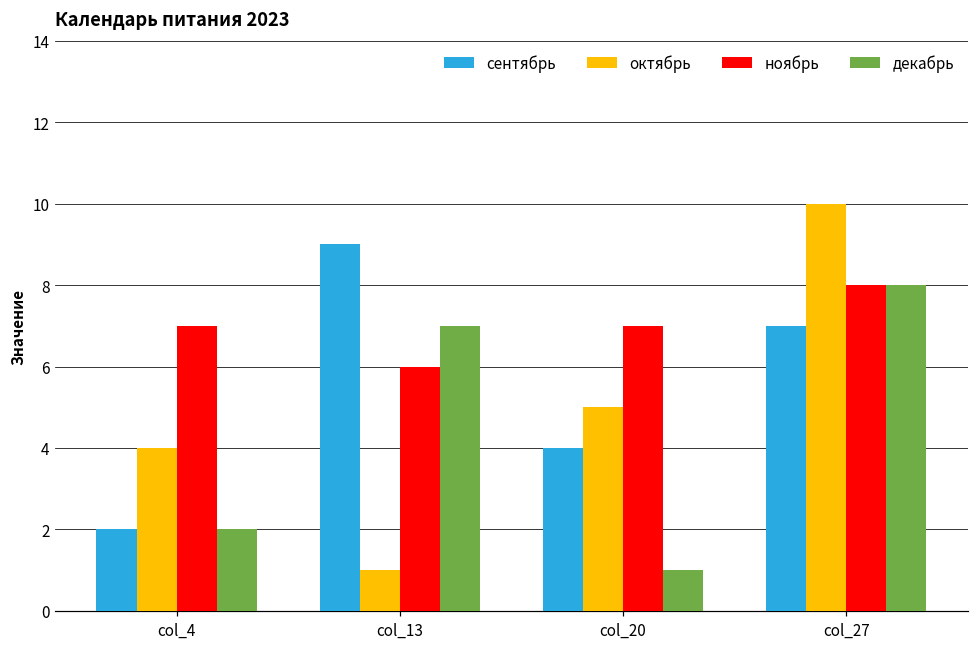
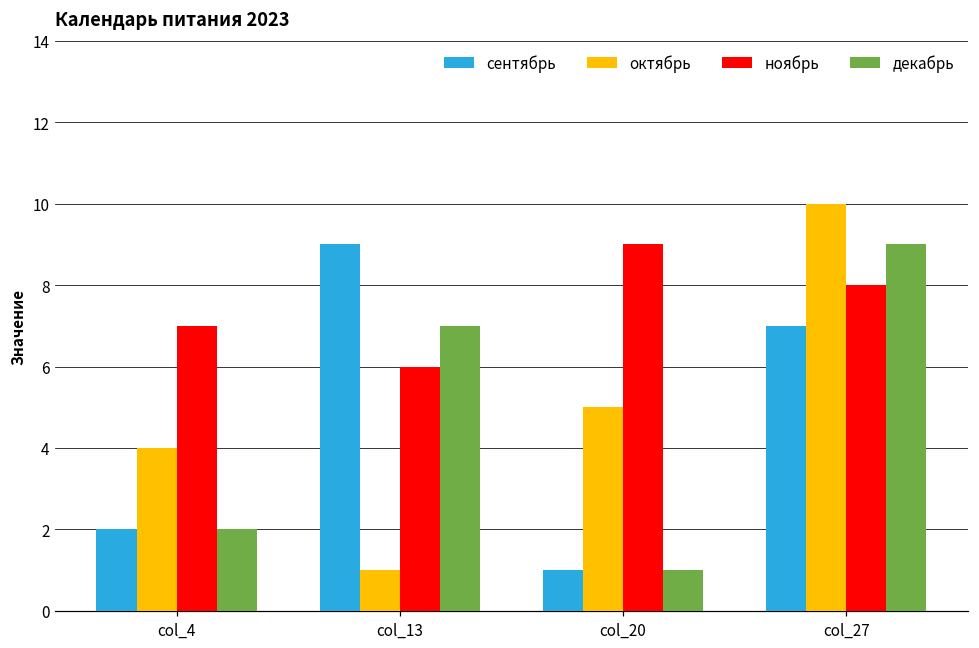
сентябрь, col_20: 4 -> 1
ноябрь, col_20: 7 -> 9
декабрь, col_27: 8 -> 9
